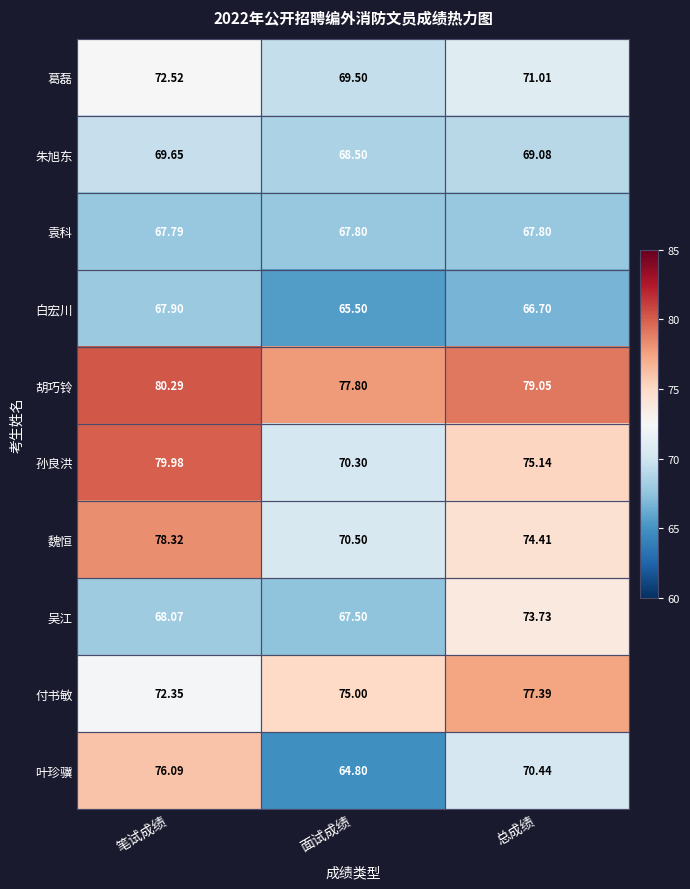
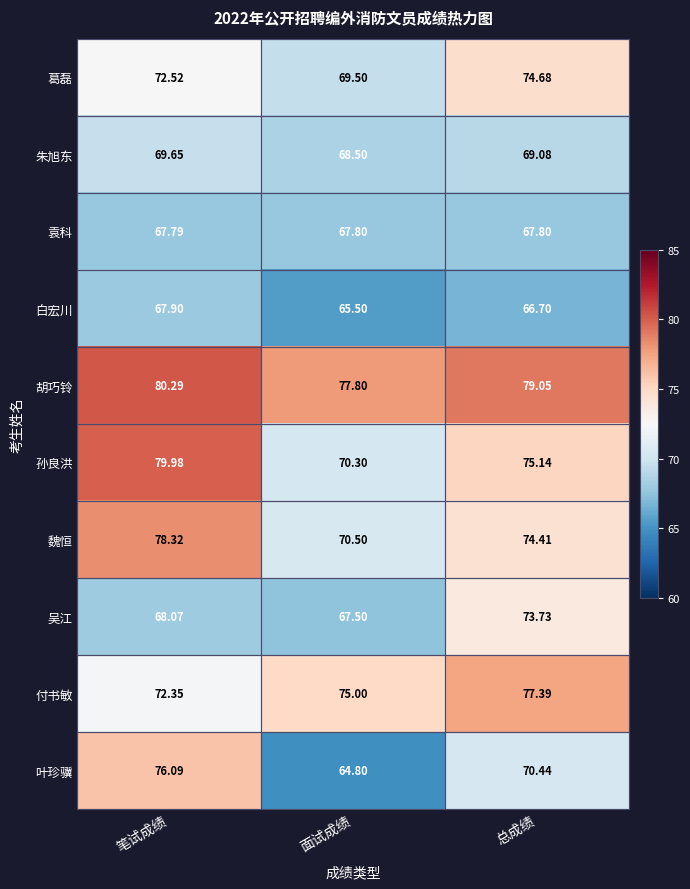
葛磊, 总成绩: 71.01 -> 74.68
